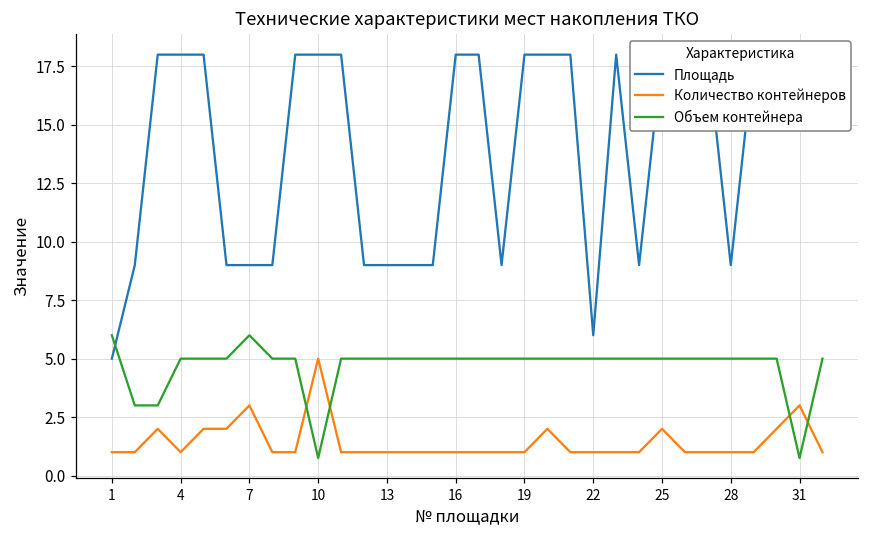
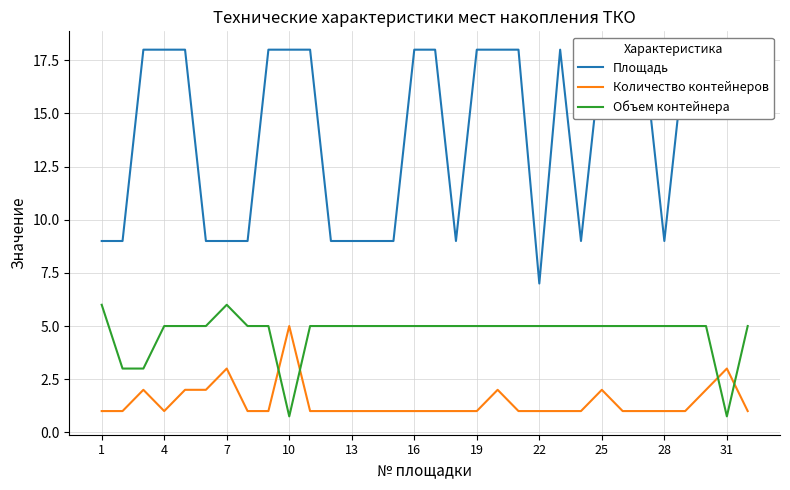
Площадь, 1: 5 -> 9
Площадь, 22: 6 -> 7
